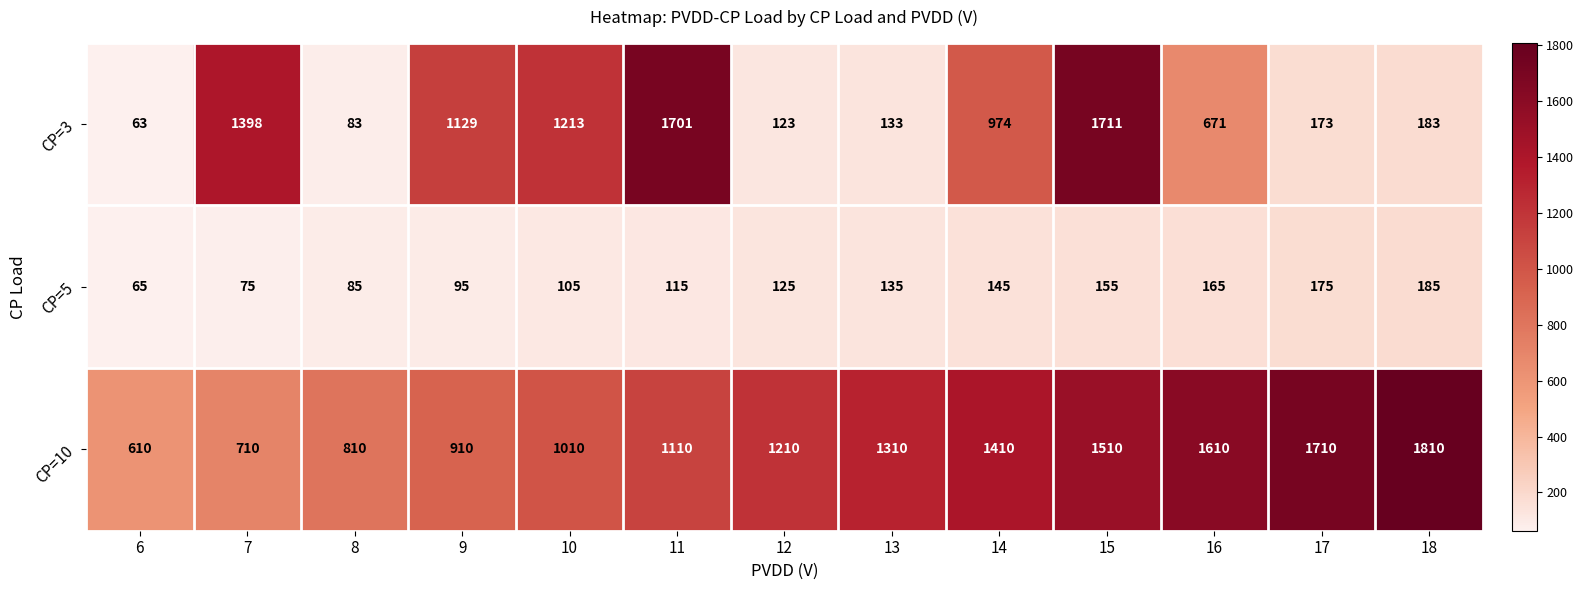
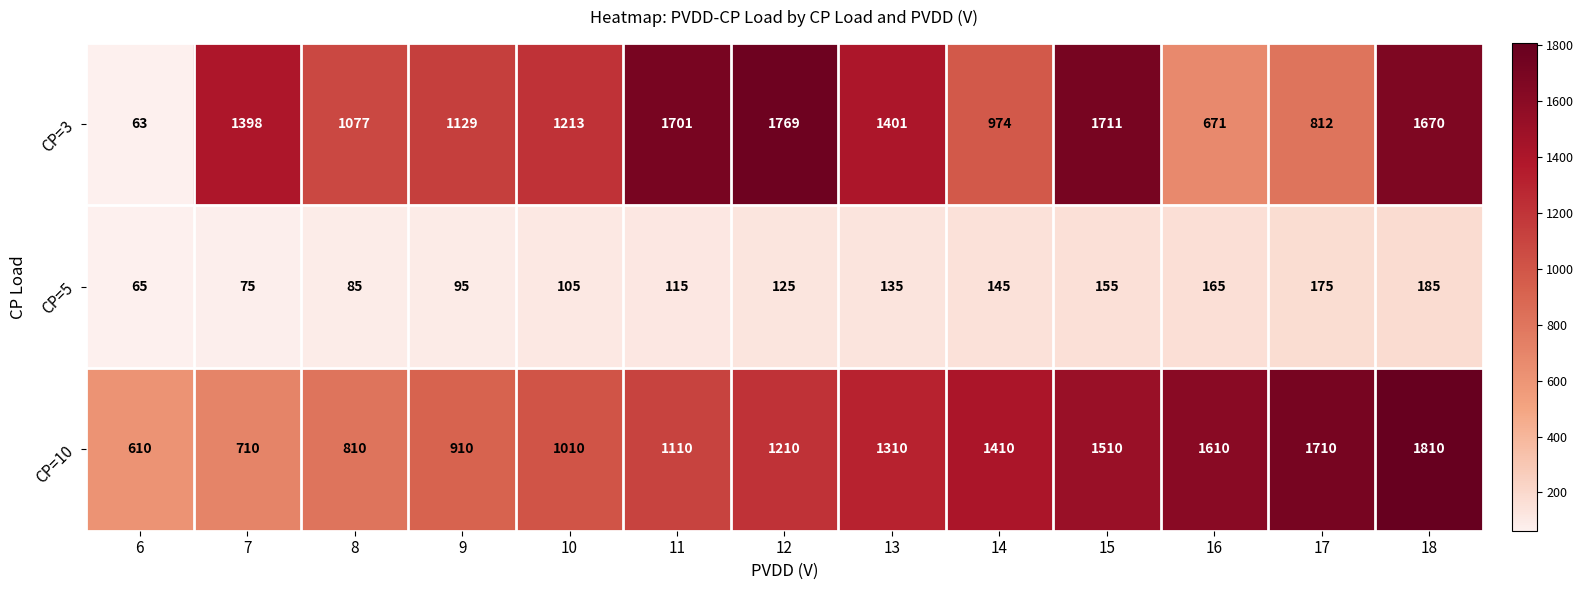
CP=3, 8: 83 -> 1077
CP=3, 12: 123 -> 1769
CP=3, 13: 133 -> 1401
CP=3, 17: 173 -> 812
CP=3, 18: 183 -> 1670
